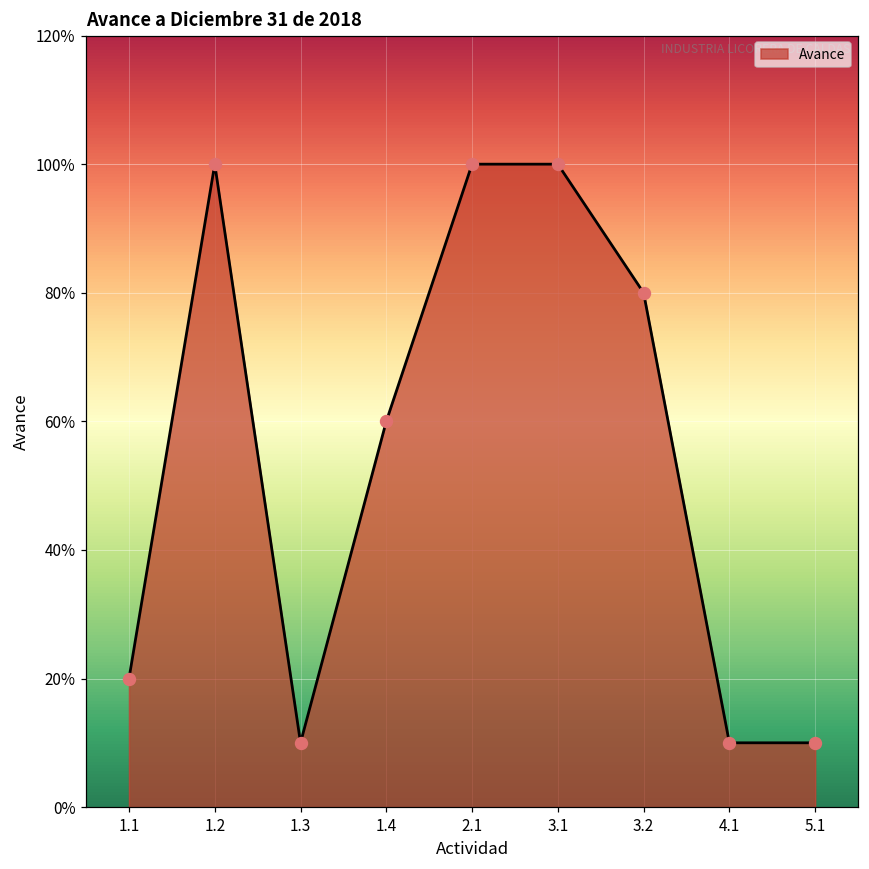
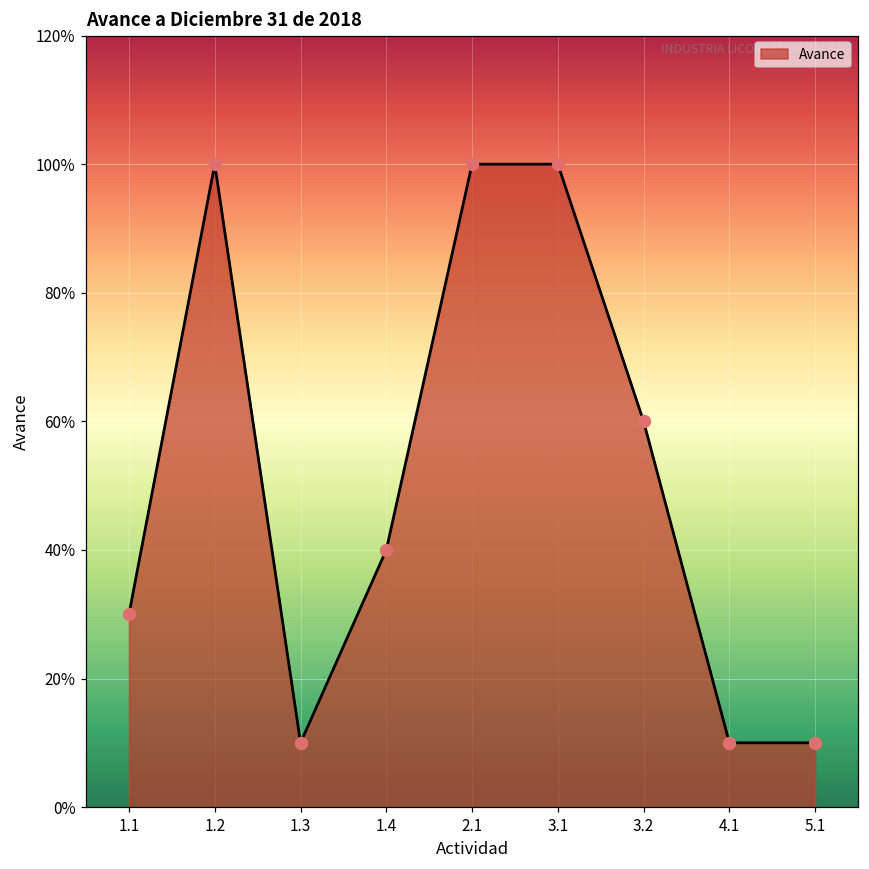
1.1: 20% -> 30%
1.4: 60% -> 40%
3.2: 80% -> 60%
